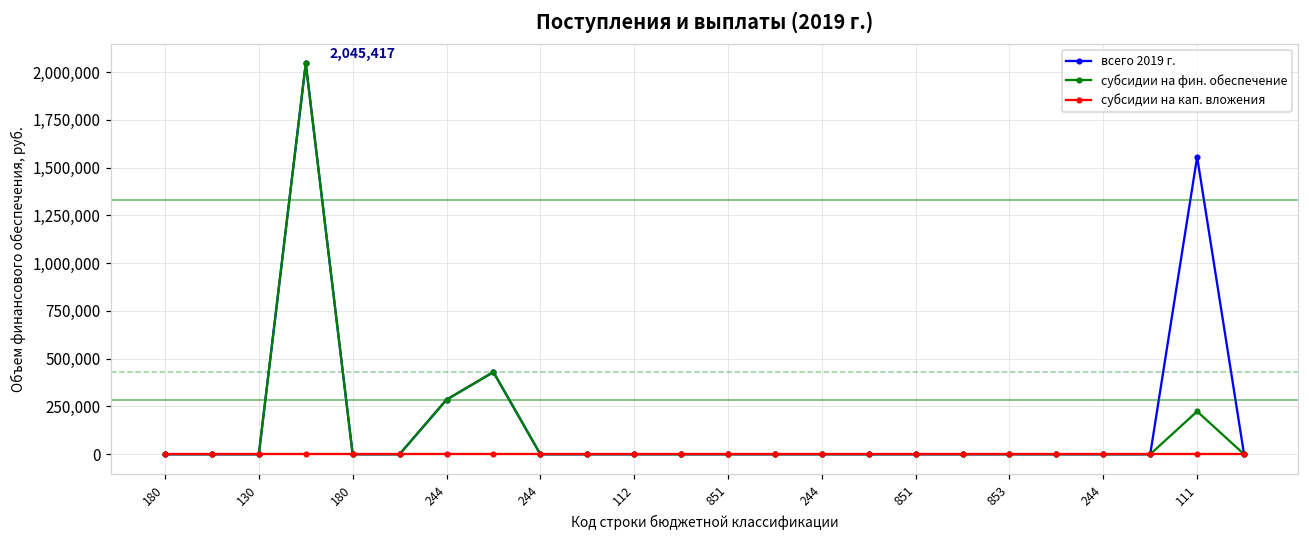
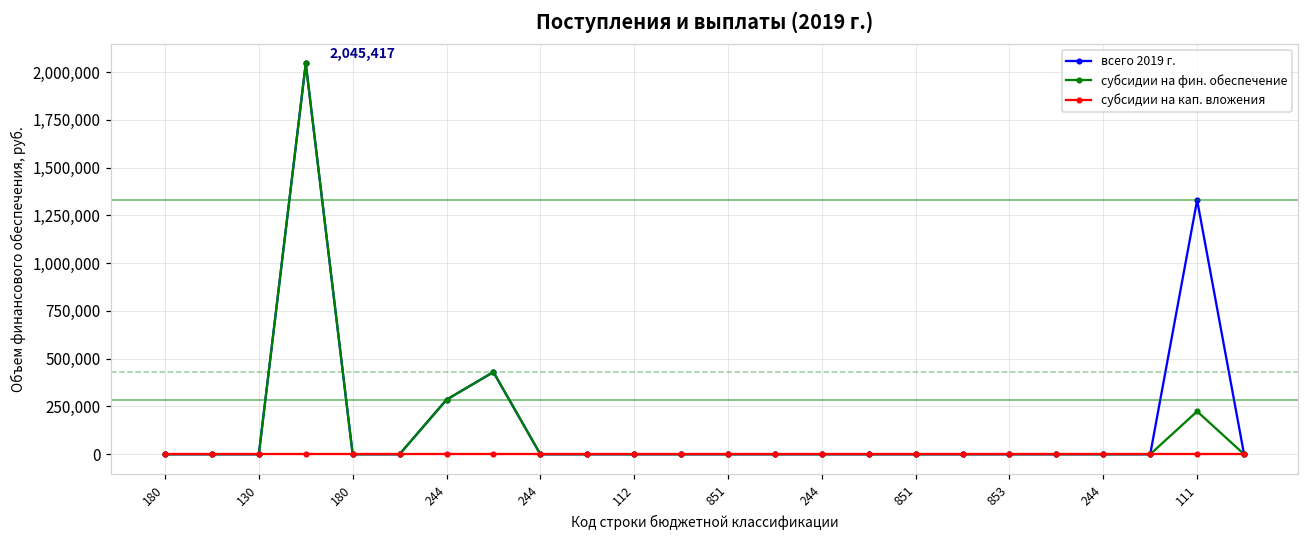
всего 2019 г., 111: 1,560,000 -> 1,330,000
